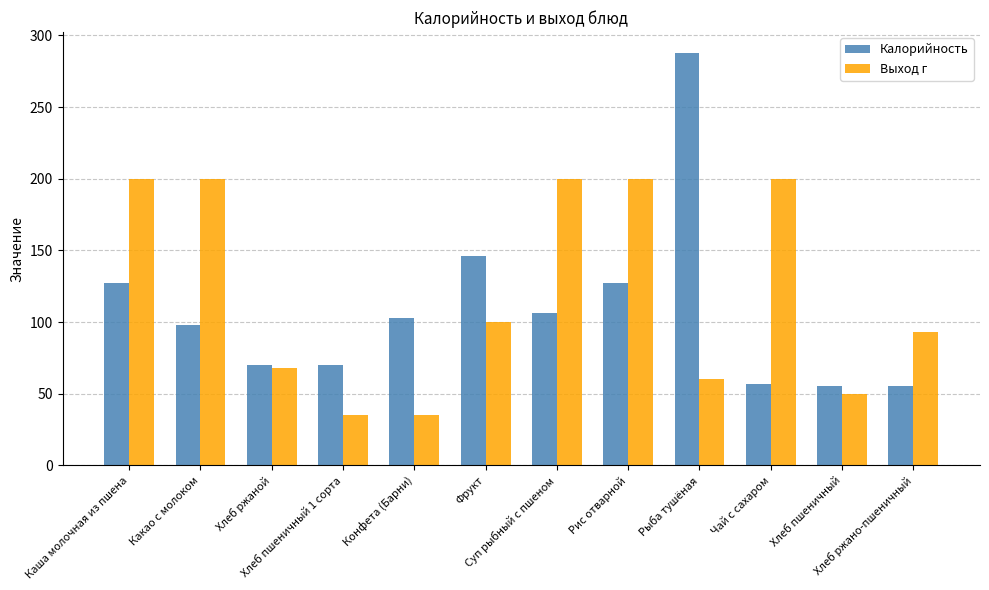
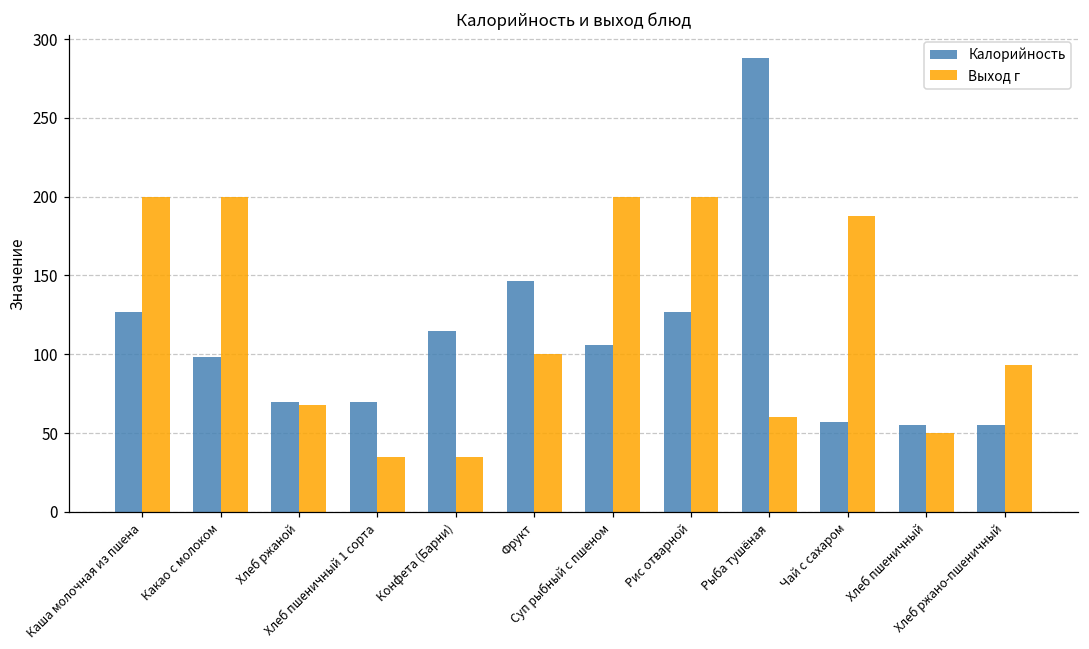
Калорийность, Конфета (Барни): 103 -> 115
Выход г, Чай с сахаром: 200 -> 188
